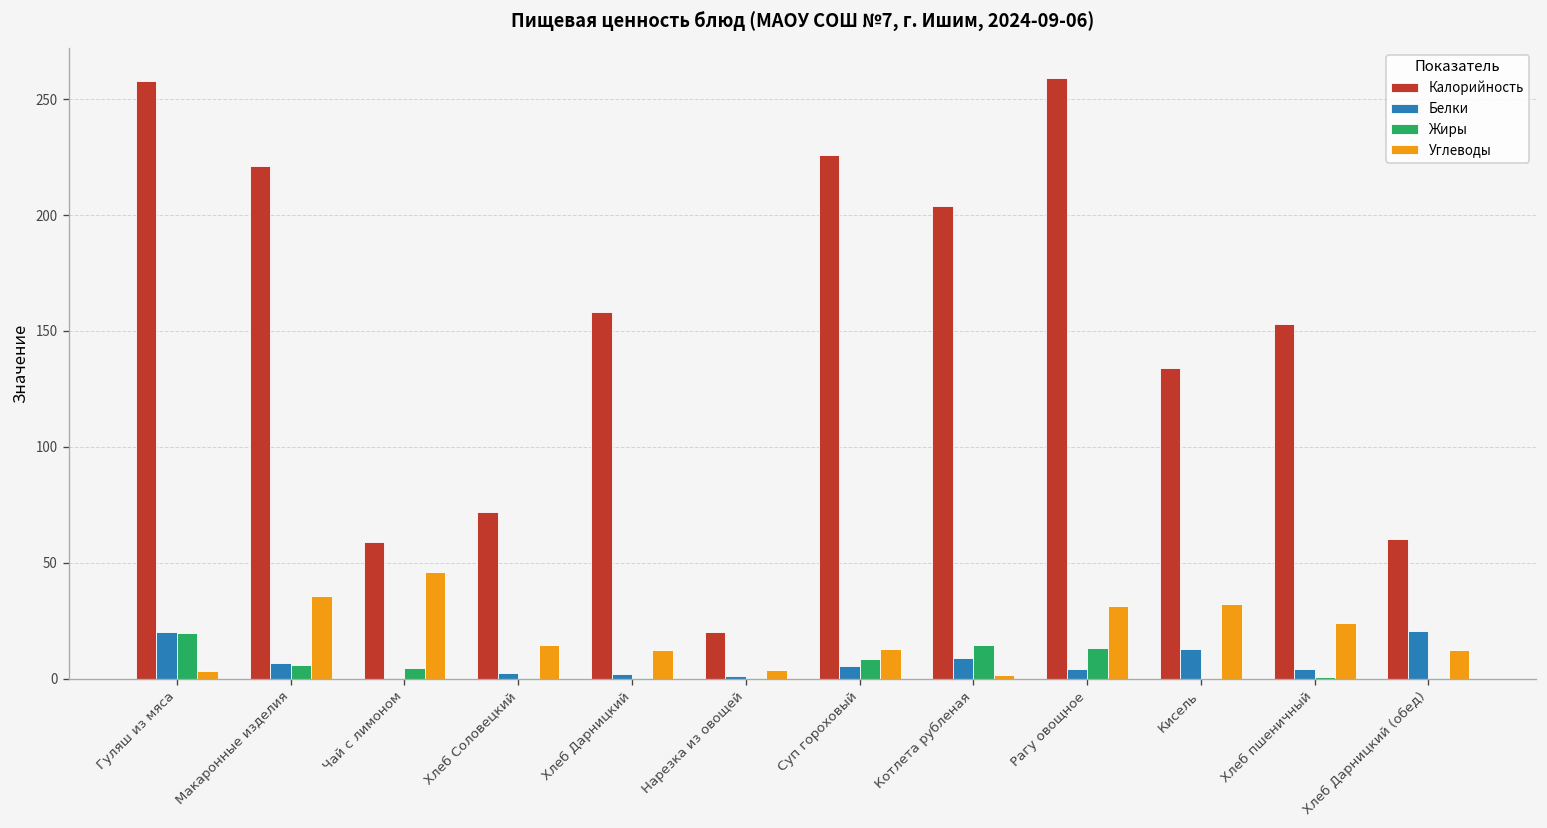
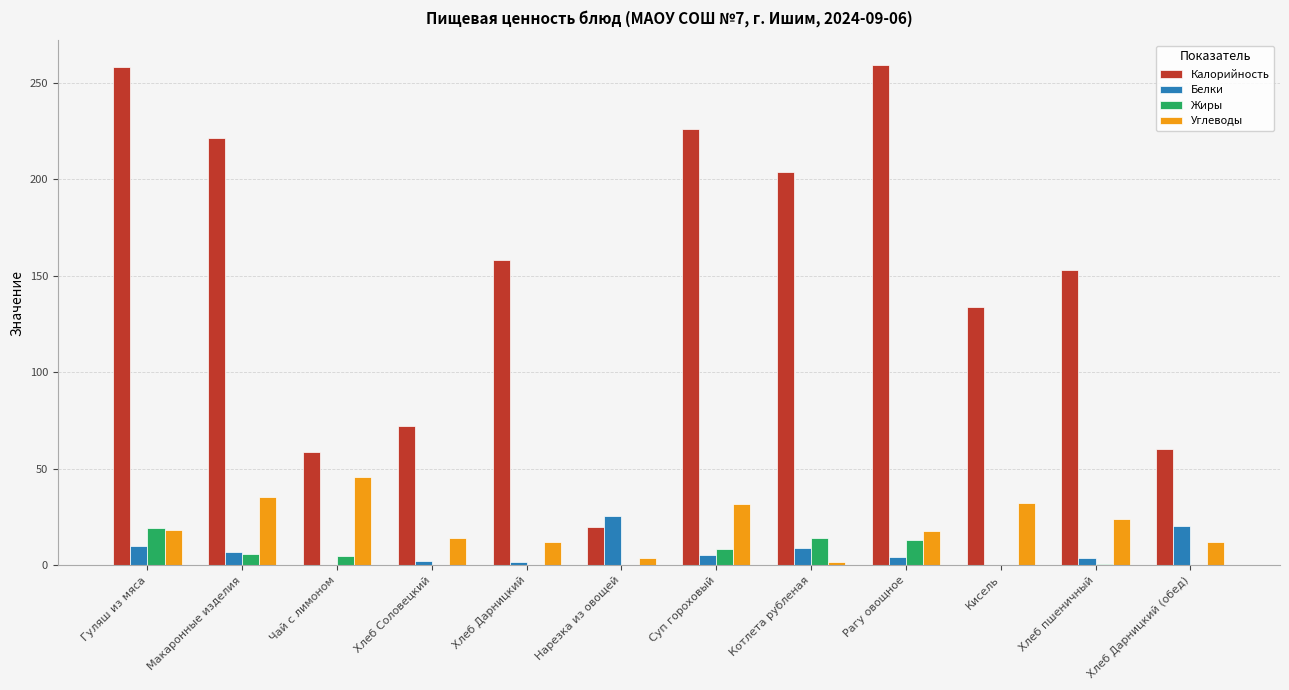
Белки, Гуляш из мяса: 20 -> 10
Углеводы, Гуляш из мяса: 3 -> 19
Белки, Нарезка из овощей: 1 -> 25
Углеводы, Суп гороховый: 13 -> 32
Углеводы, Рагу овощное: 31 -> 18
Белки, Кисель: 13 -> 0
